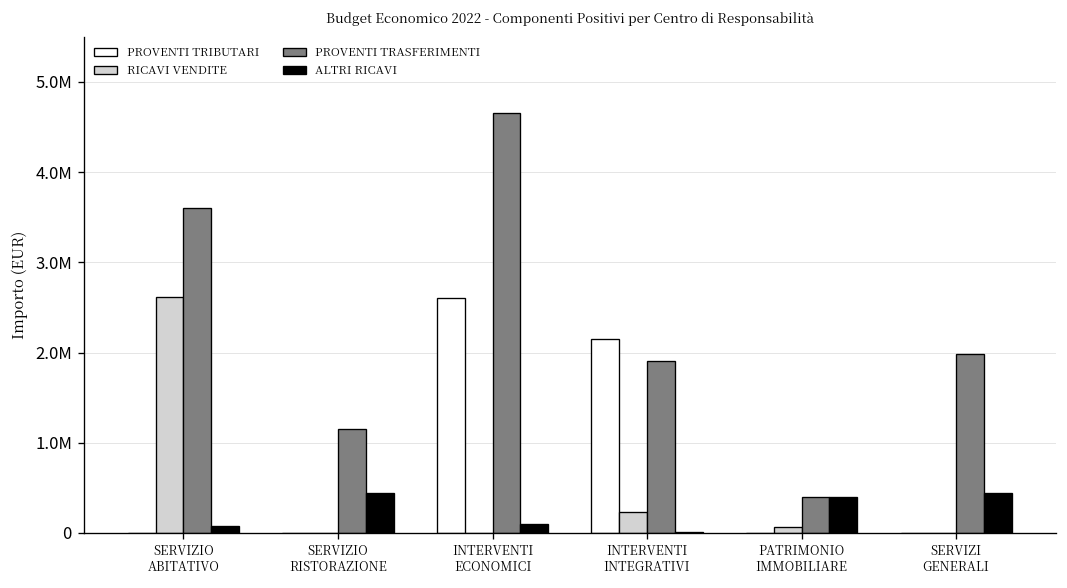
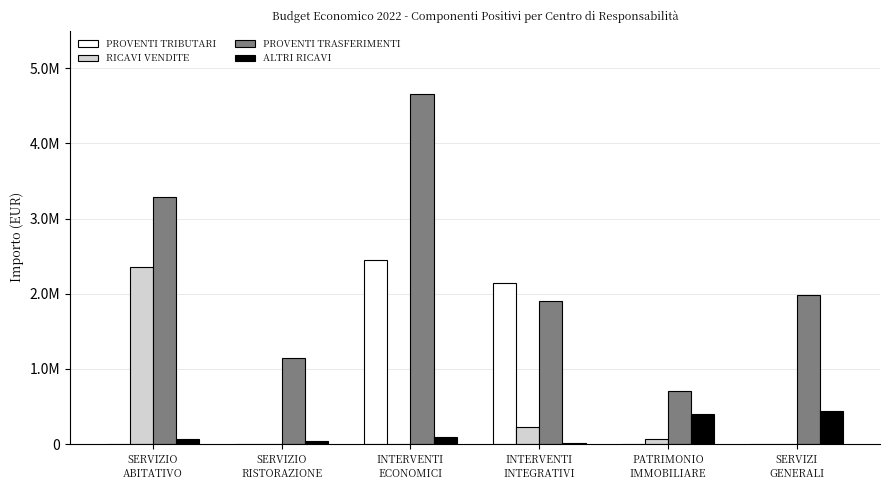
RICAVI VENDITE, SERVIZIO ABITATIVO: 2600000 -> 2400000
PROVENTI TRASFERIMENTI, SERVIZIO ABITATIVO: 3600000 -> 3300000
ALTRI RICAVI, SERVIZIO RISTORAZIONE: 400000 -> 0
PROVENTI TRIBUTARI, INTERVENTI ECONOMICI: 2600000 -> 2500000
PROVENTI TRASFERIMENTI, PATRIMONIO IMMOBILIARE: 400000 -> 700000
